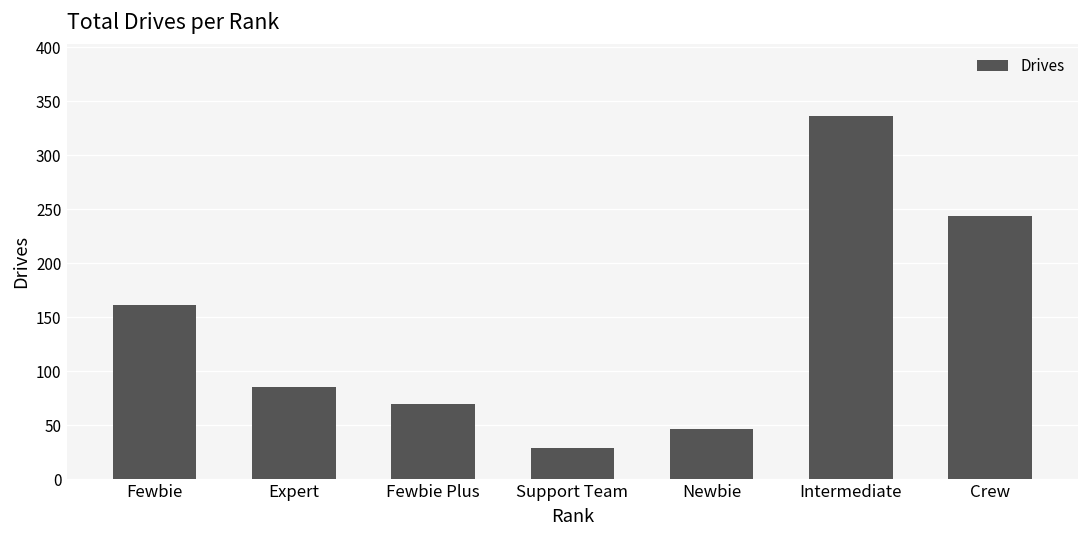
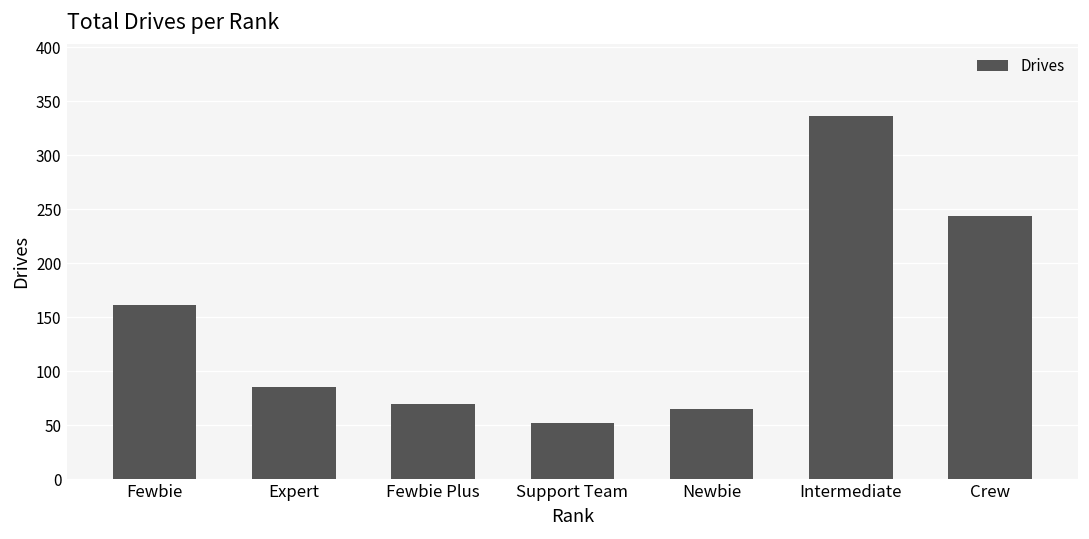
Support Team: 30 -> 50
Newbie: 50 -> 70
